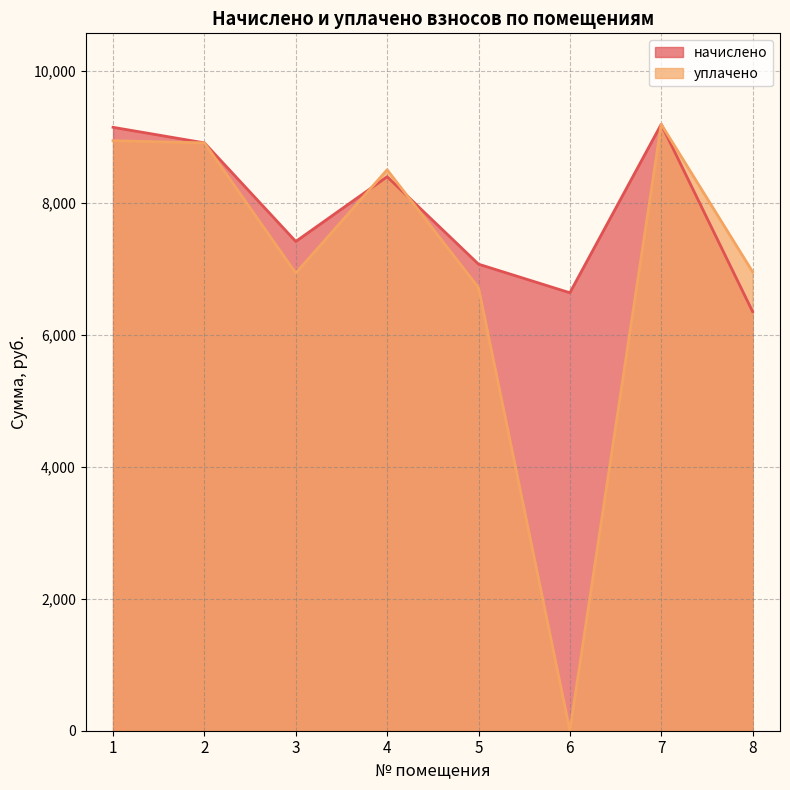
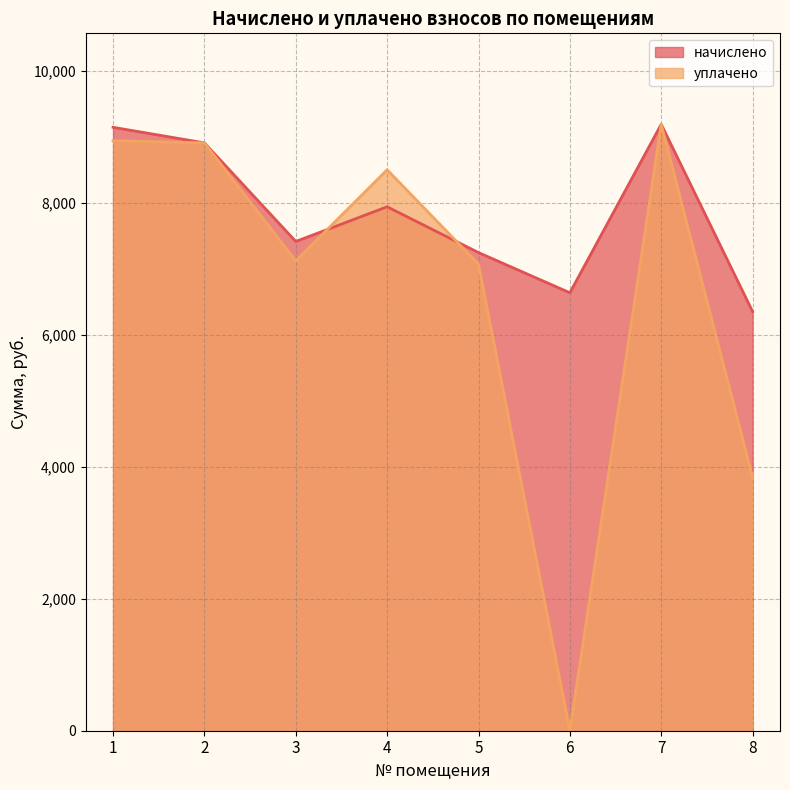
уплачено, 3: 6,900 -> 7,100
начислено, 4: 8,400 -> 7,900
начислено, 5: 7,100 -> 7,200
уплачено, 5: 6,700 -> 7,100
уплачено, 8: 7,000 -> 3,800
